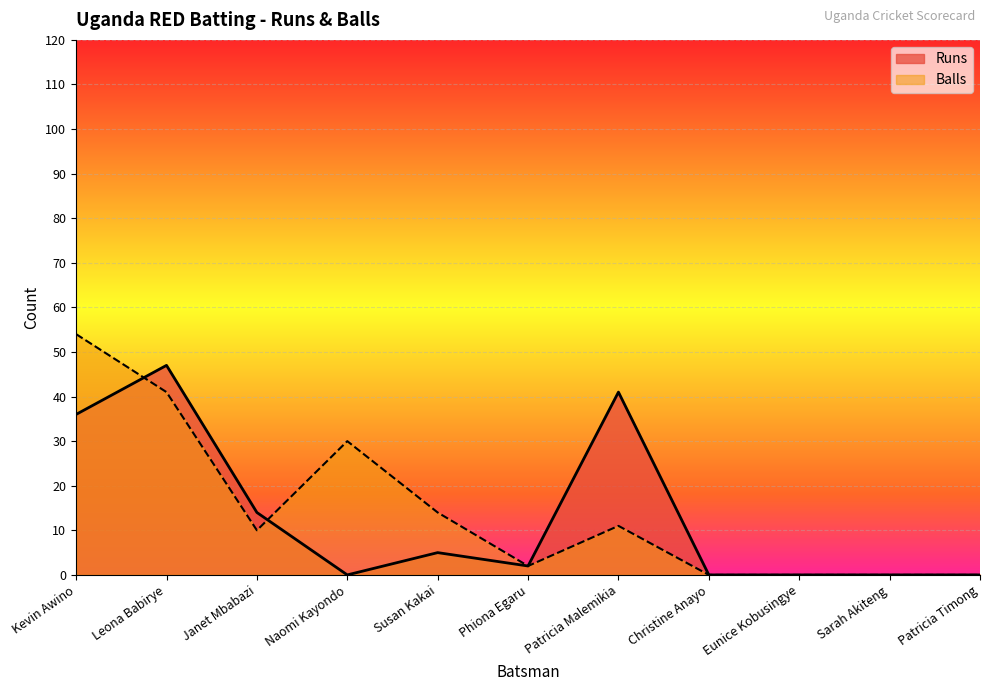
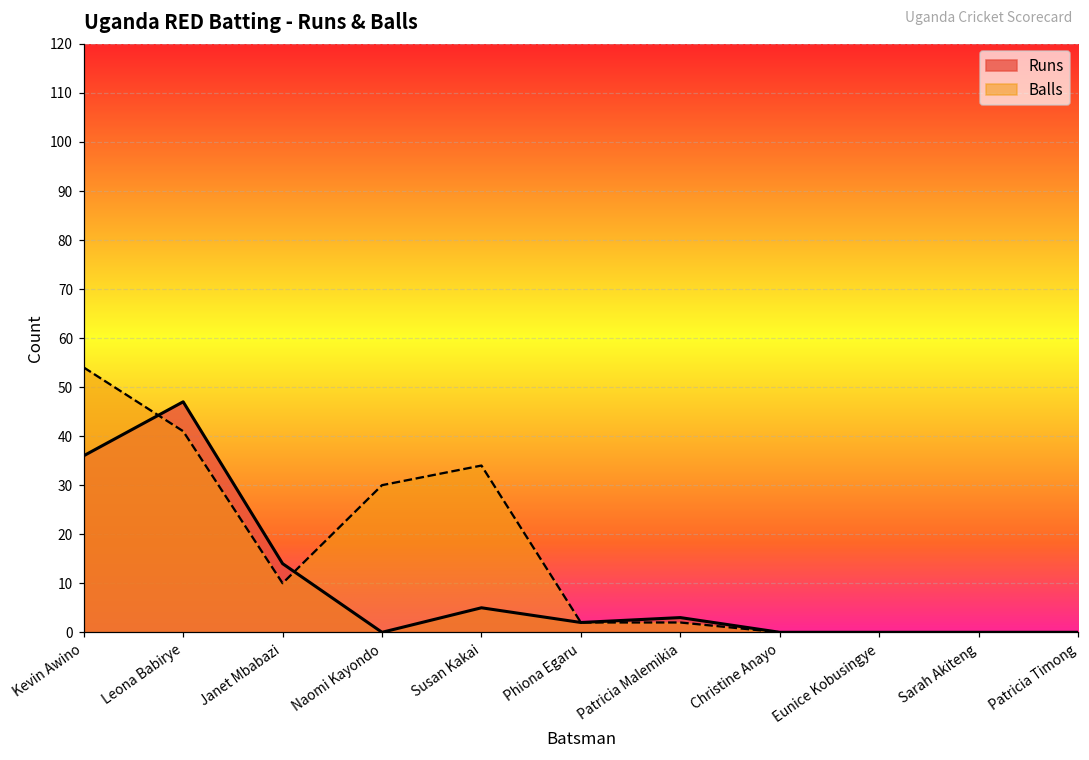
Balls, Susan Kakai: 14 -> 34
Runs, Patricia Malemikia: 41 -> 3
Balls, Patricia Malemikia: 11 -> 2
